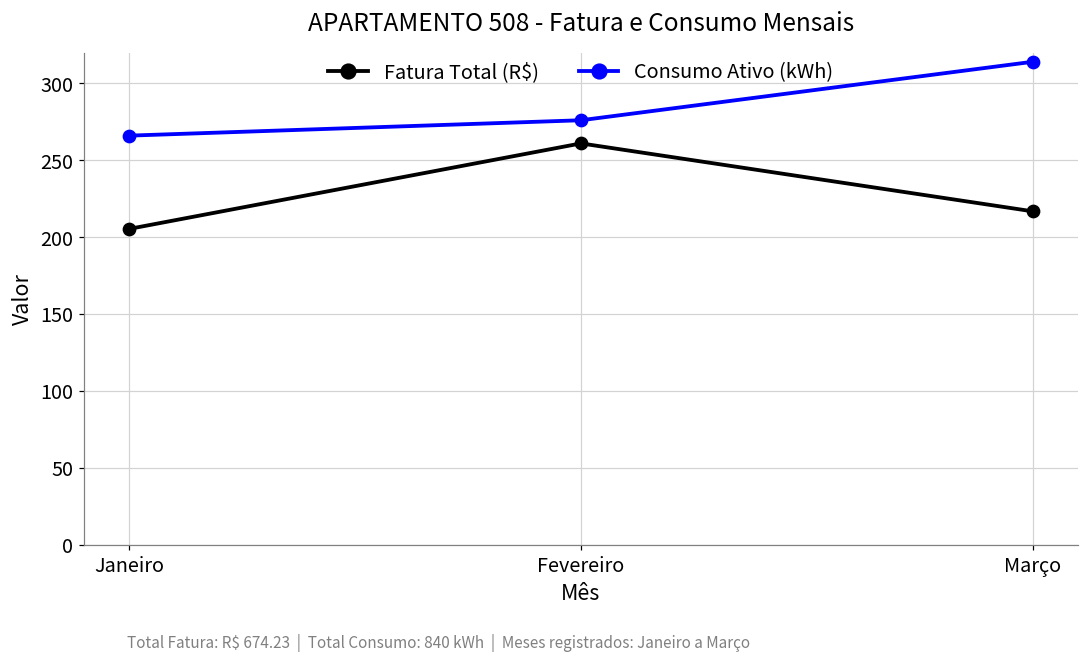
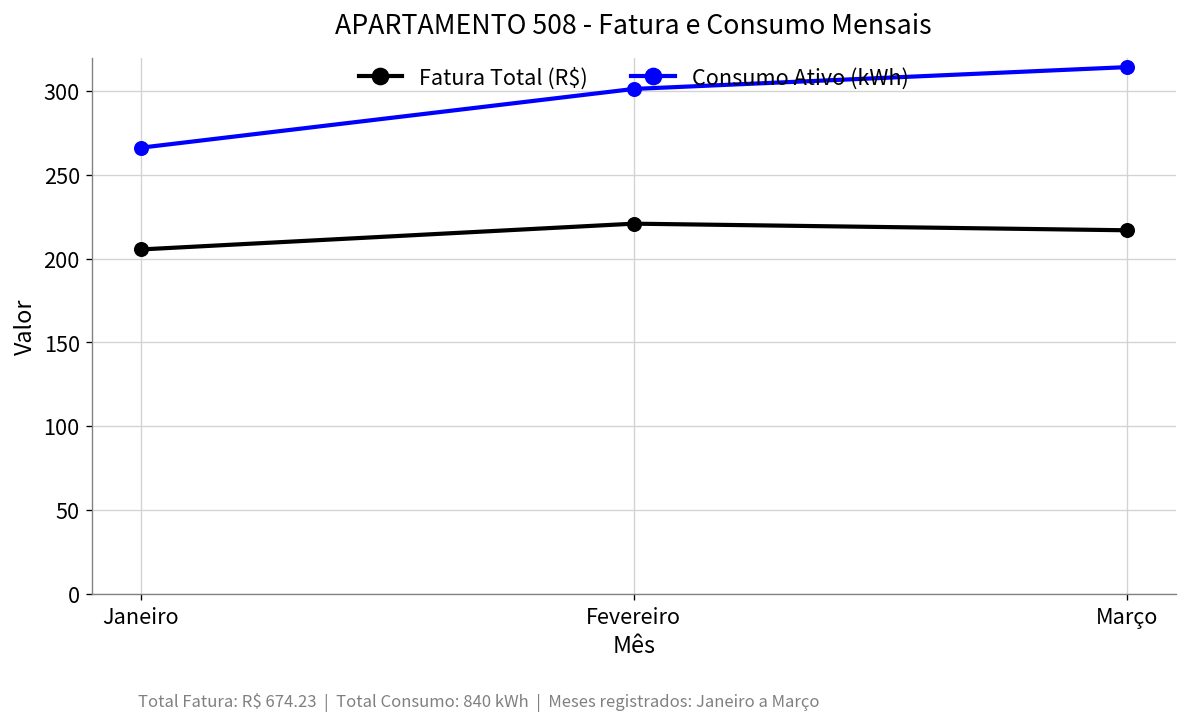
Fatura Total (R$), Fevereiro: 261 -> 221
Consumo Ativo (kWh), Fevereiro: 276 -> 301
